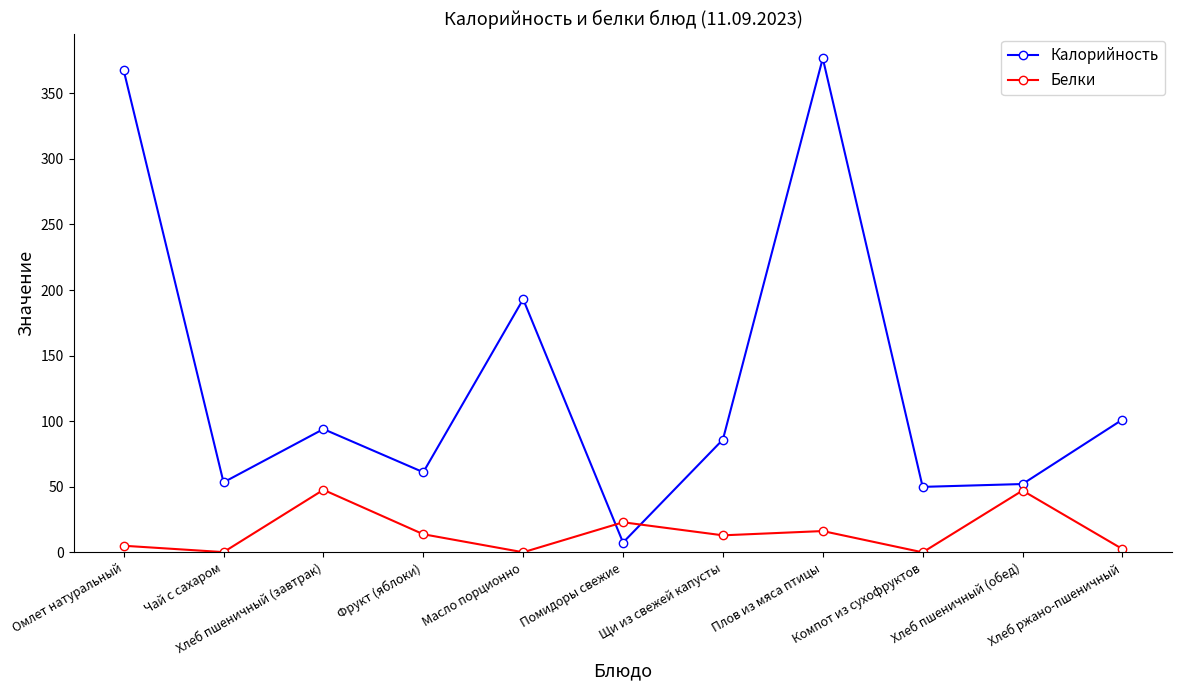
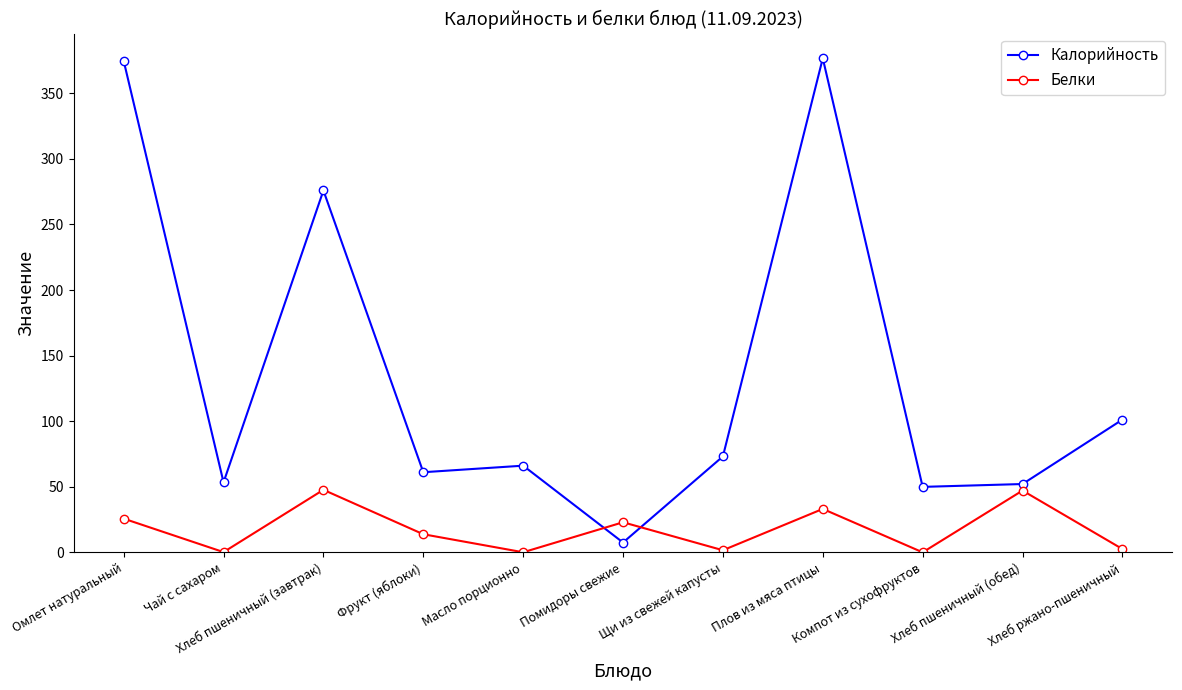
Калорийность, Омлет натуральный: 368 -> 375
Белки, Омлет натуральный: 5 -> 26
Калорийность, Хлеб пшеничный (завтрак): 94 -> 276
Калорийность, Масло порционно: 193 -> 66
Калорийность, Щи из свежей капусты: 86 -> 73
Белки, Щи из свежей капусты: 13 -> 2
Белки, Плов из мяса птицы: 16 -> 33
